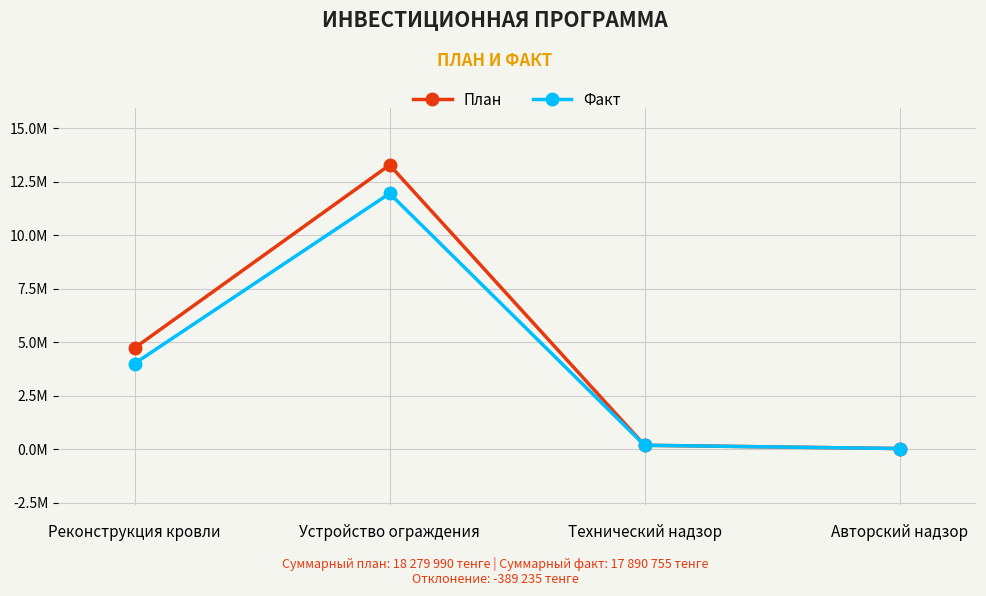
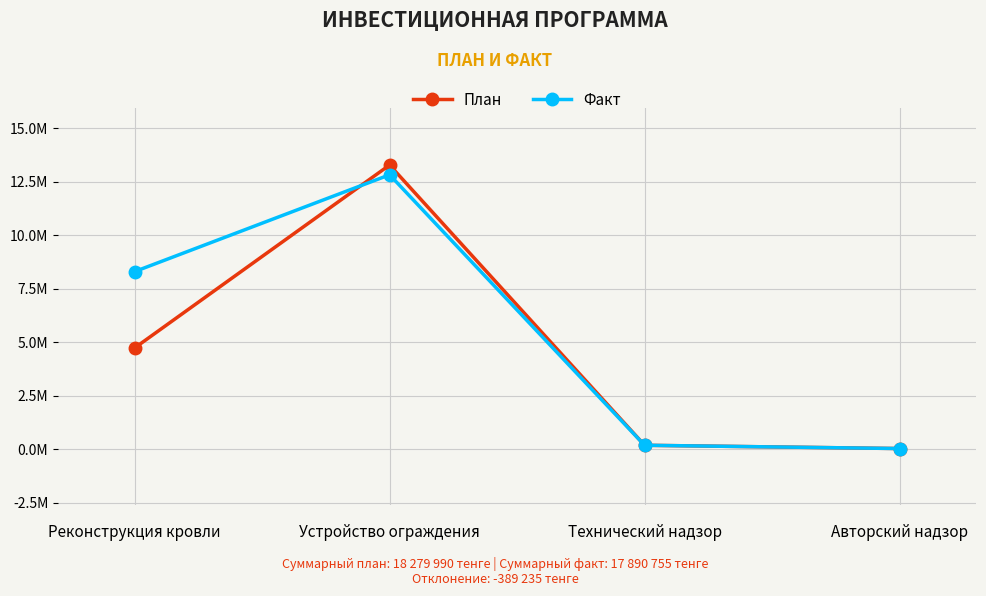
Факт, Реконструкция кровли: 4000000 -> 8300000
Факт, Устройство ограждения: 11900000 -> 12800000
